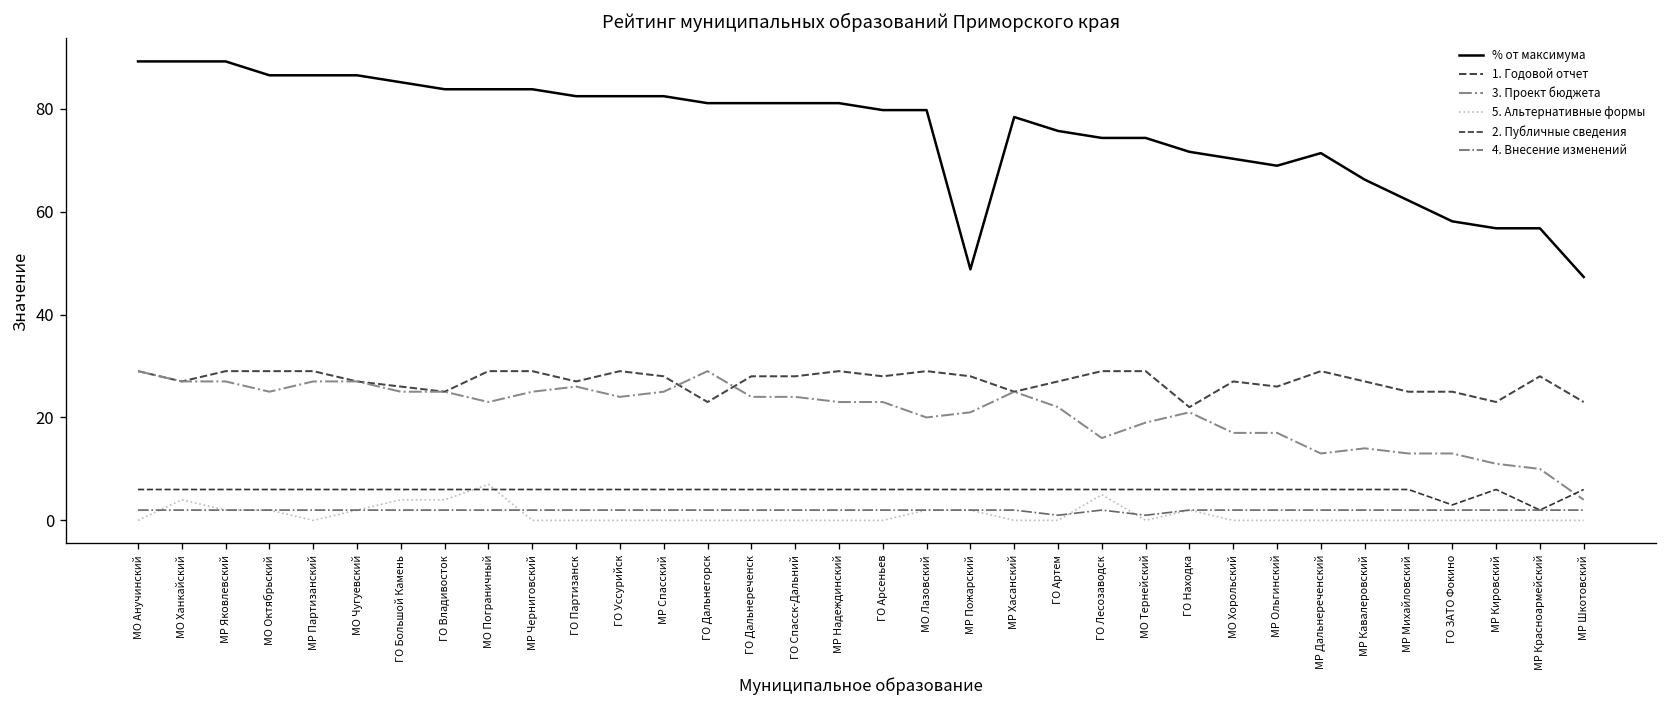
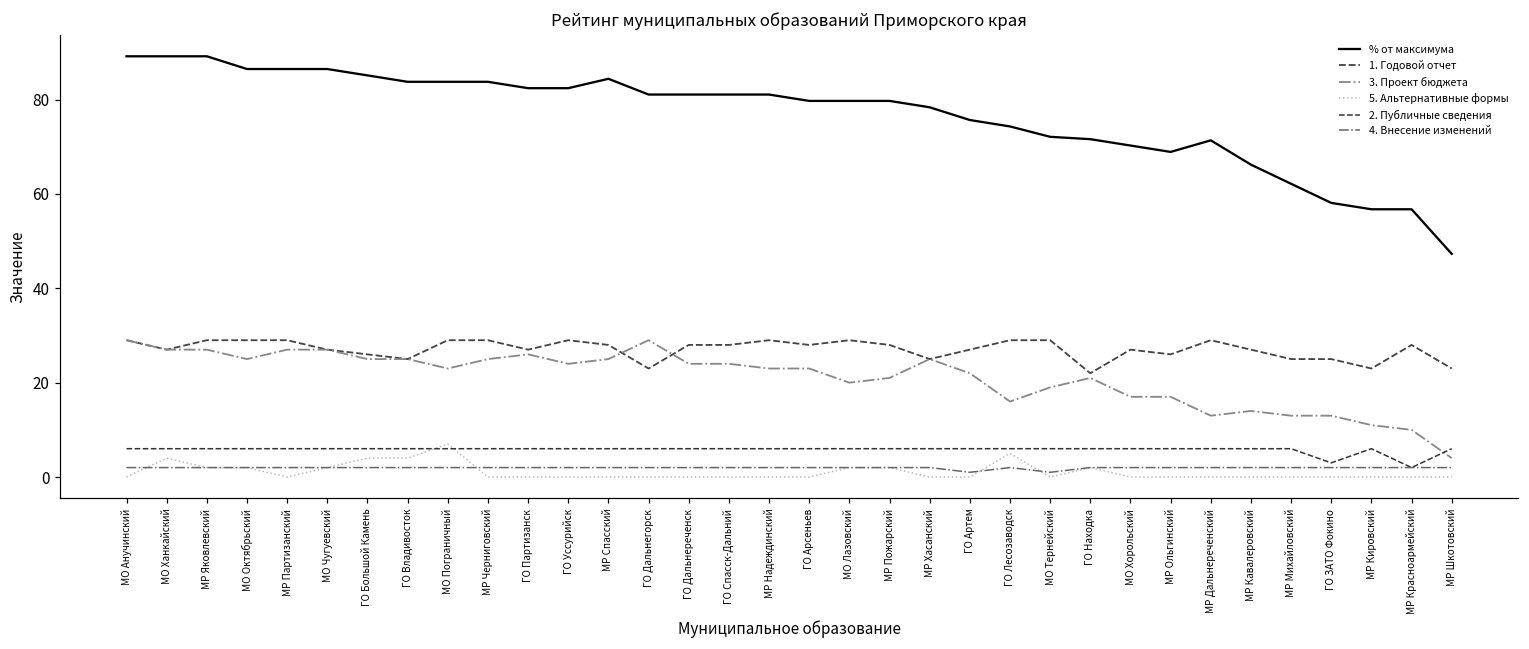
% от максимума, МР Спасский: 82 -> 84
% от максимума, МР Пожарский: 49 -> 80
% от максимума, МО Тернейский: 74 -> 72
